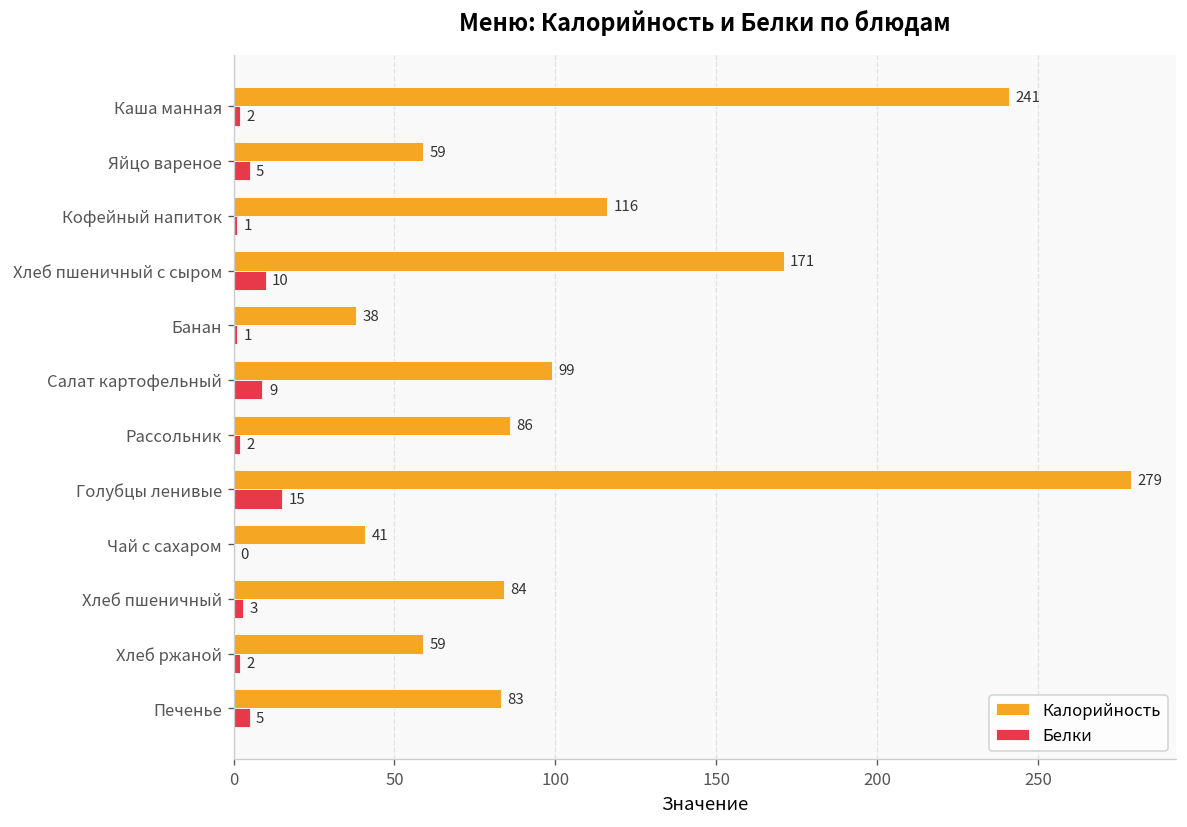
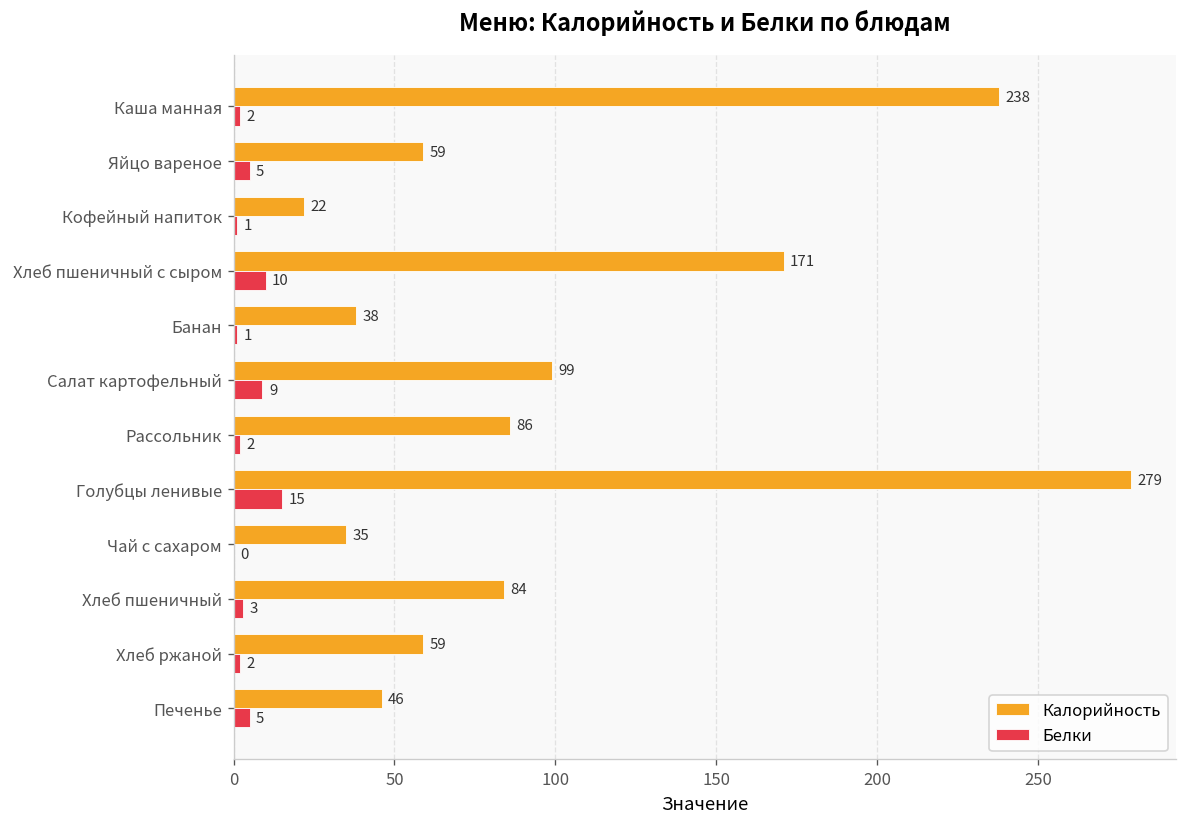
Калорийность, Каша манная: 241 -> 238
Калорийность, Кофейный напиток: 116 -> 22
Калорийность, Чай с сахаром: 41 -> 35
Калорийность, Печенье: 83 -> 46
